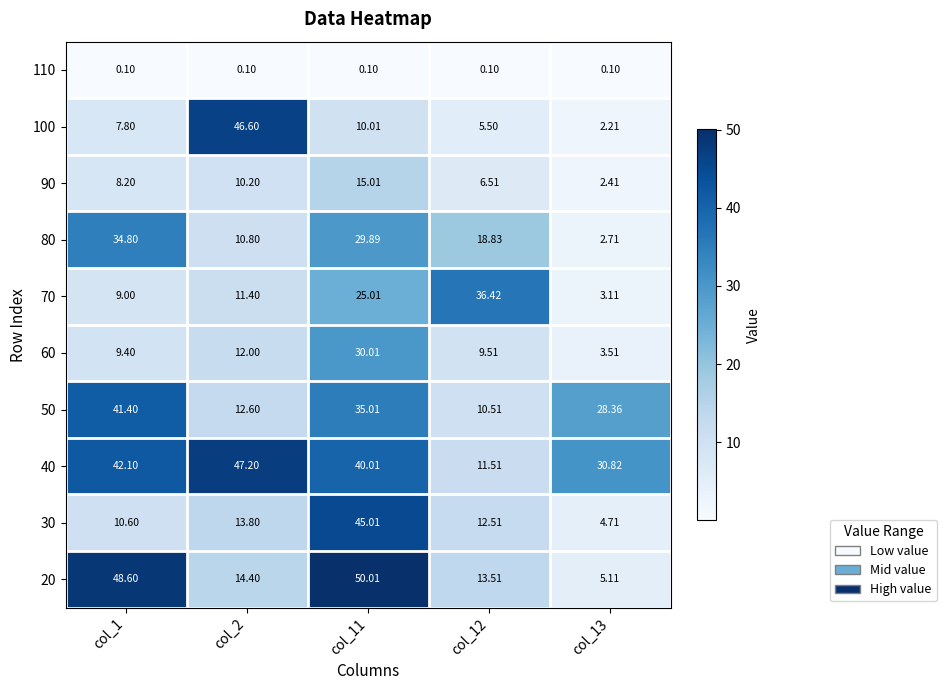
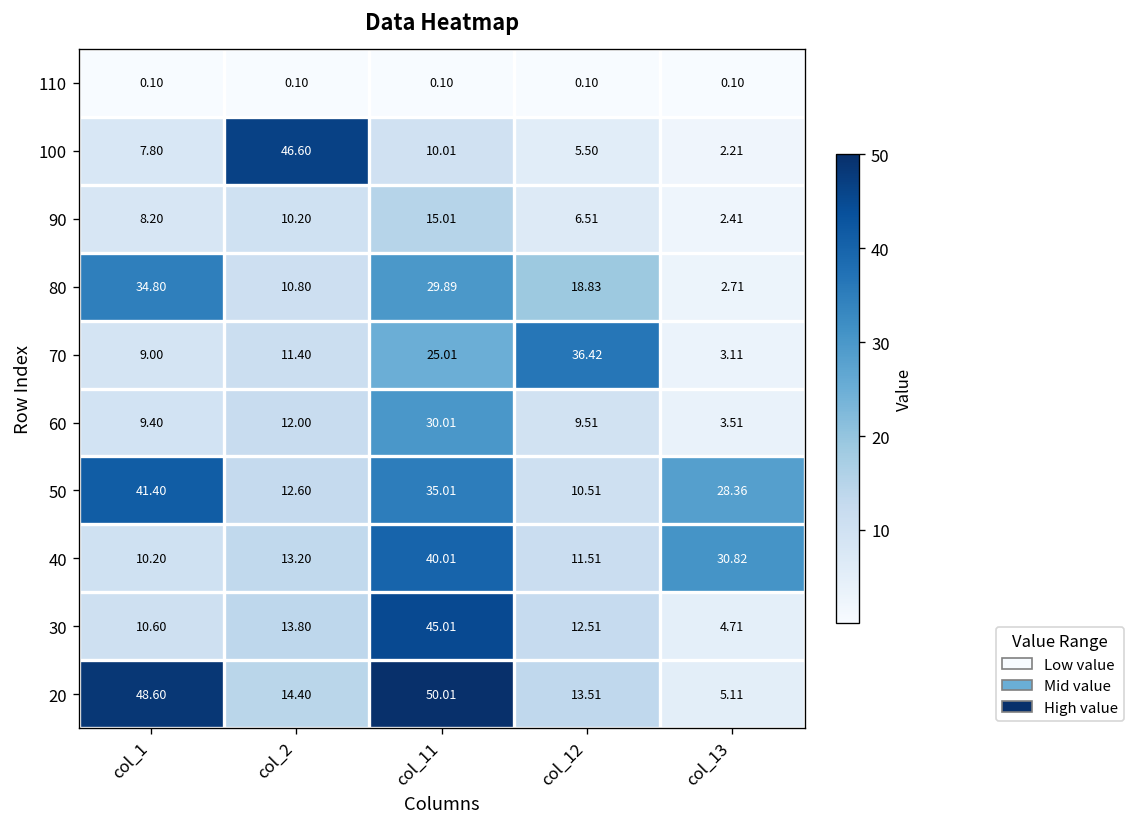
40, col_1: 42.10 -> 10.20
40, col_2: 47.20 -> 13.20
